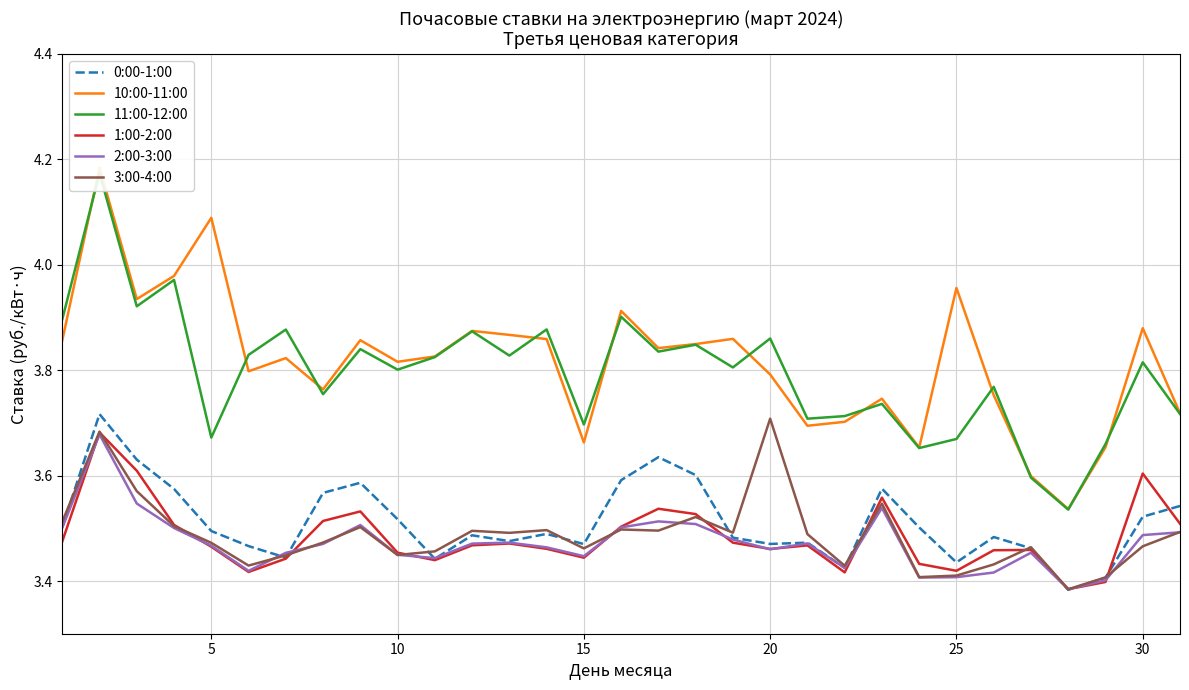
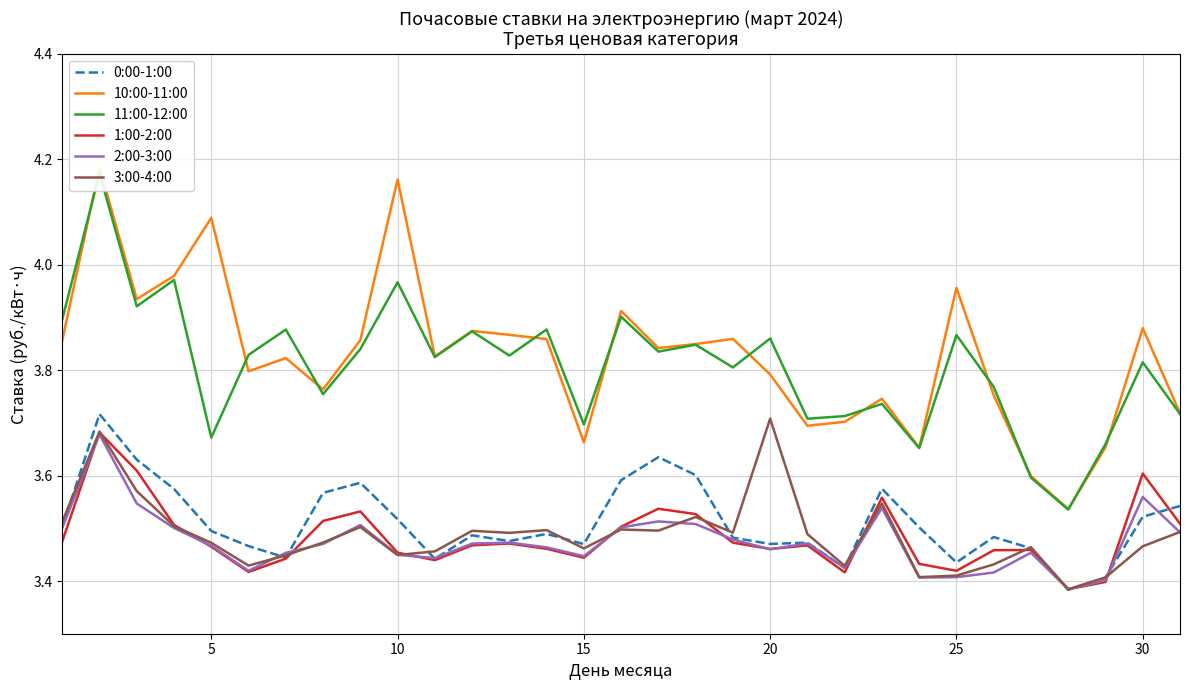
10:00-11:00, 10: 3.82 -> 4.16
11:00-12:00, 10: 3.80 -> 3.97
11:00-12:00, 25: 3.67 -> 3.87
2:00-3:00, 30: 3.49 -> 3.56
